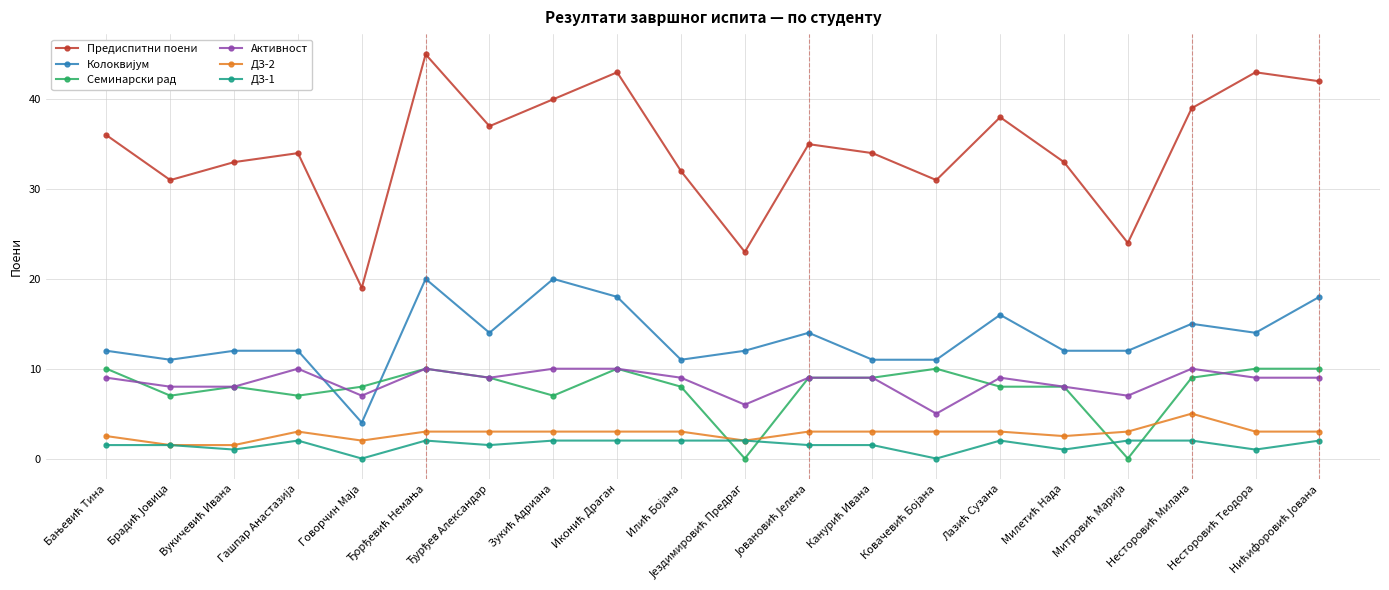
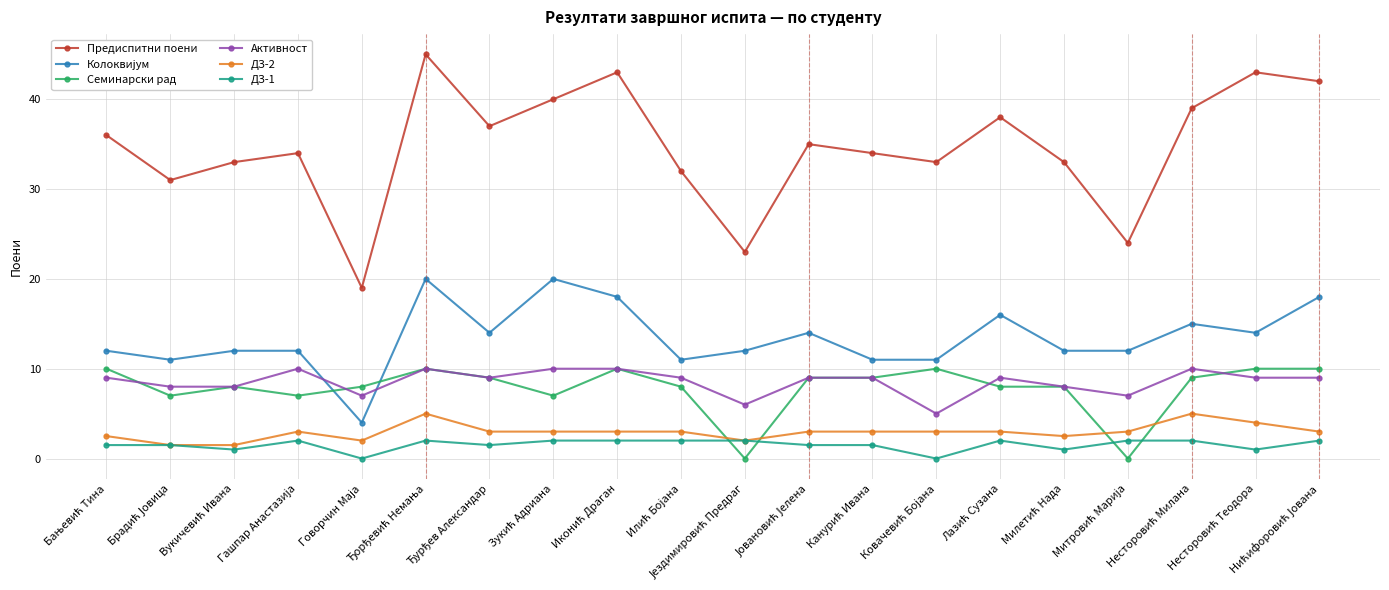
ДЗ-2, Ђорђевић Немања: 3 -> 5
Предиспитни поени, Ковачевић Бојана: 31 -> 33
ДЗ-2, Несторовић Теодора: 3 -> 4
